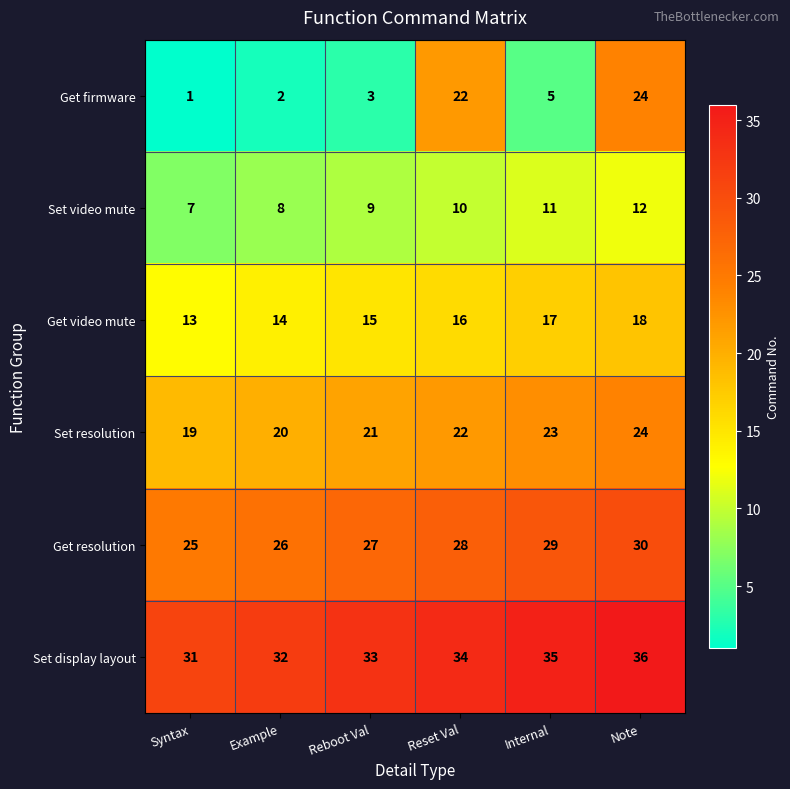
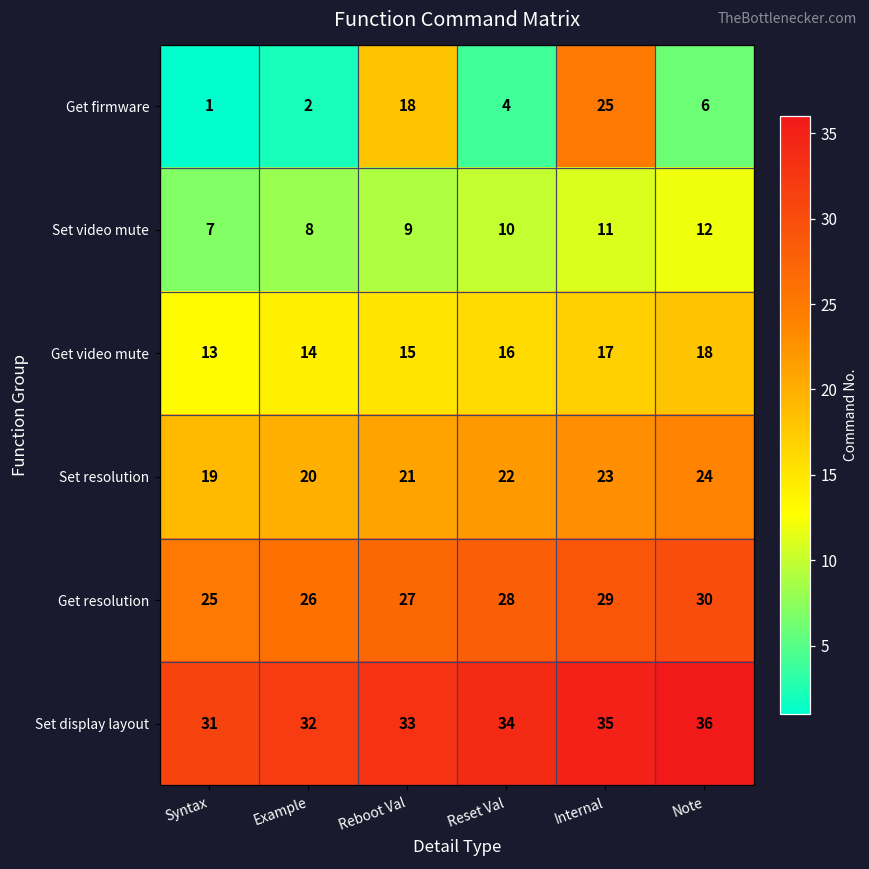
Get firmware, Reboot Val: 3 -> 18
Get firmware, Reset Val: 22 -> 4
Get firmware, Internal: 5 -> 25
Get firmware, Note: 24 -> 6
